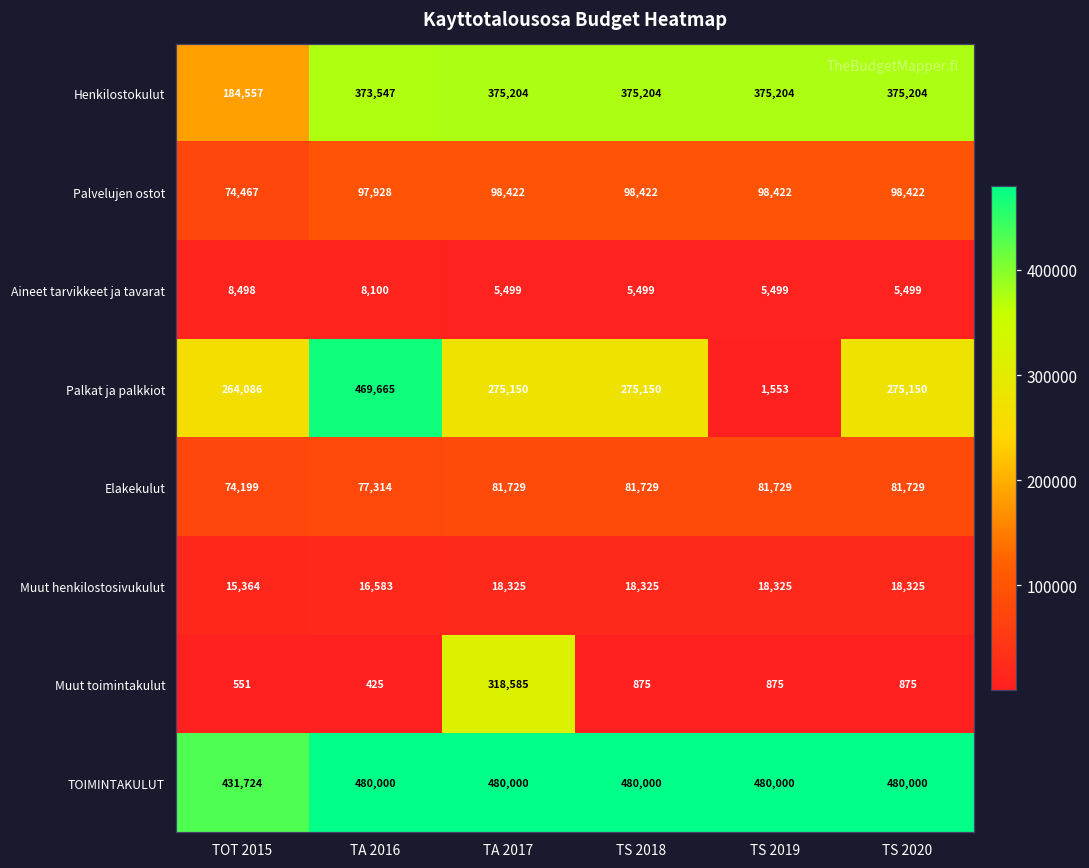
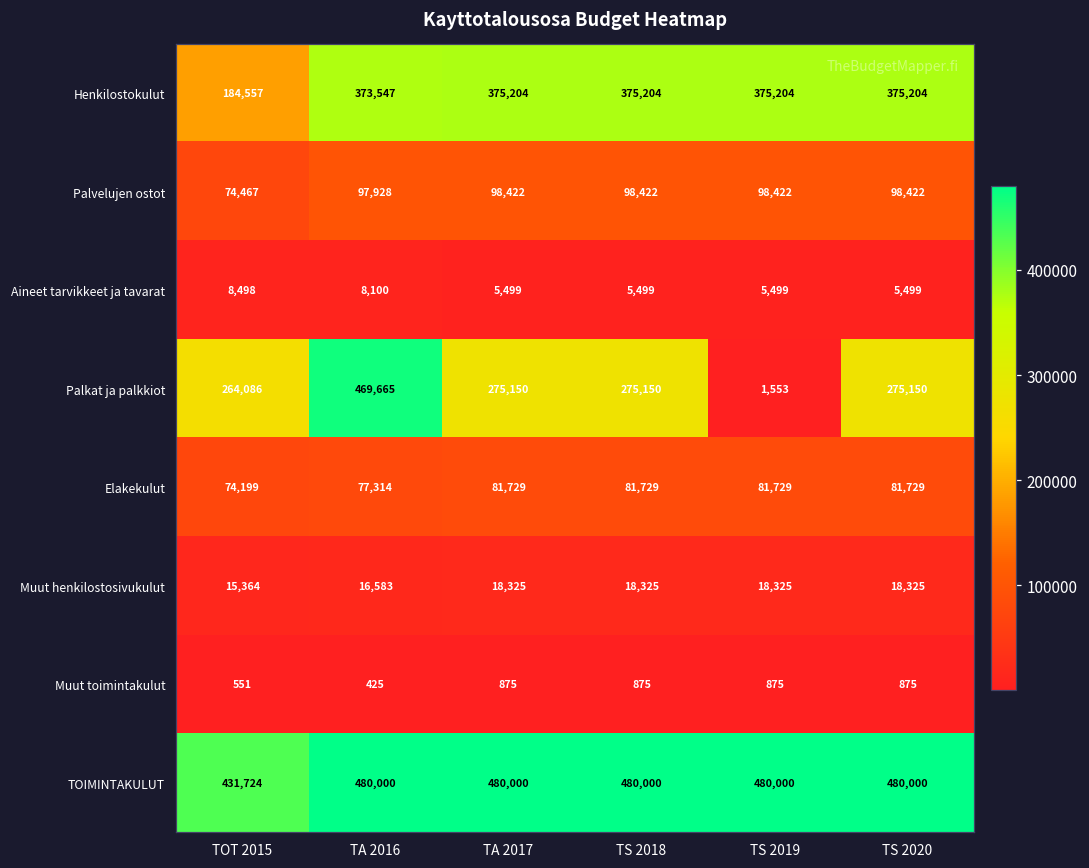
Muut toimintakulut, TA 2017: 318,585 -> 875
